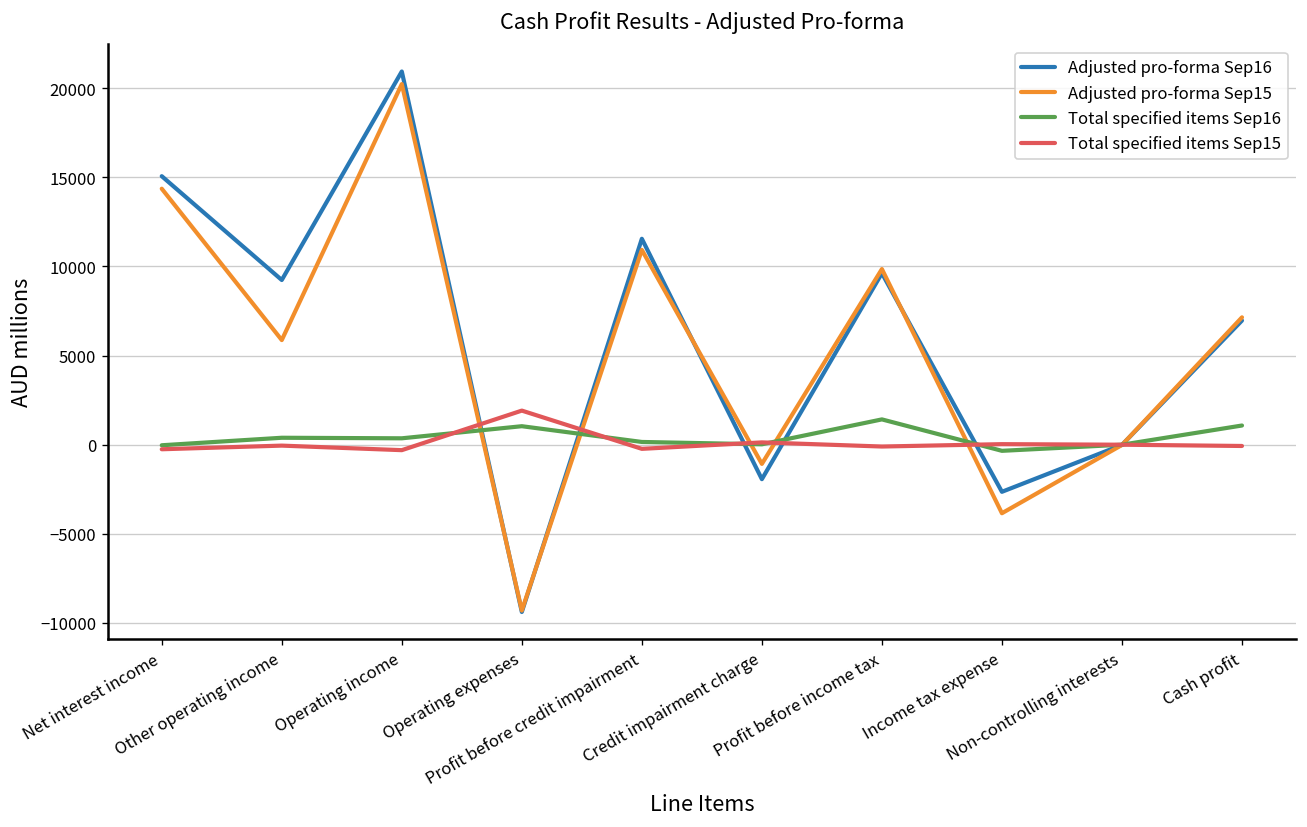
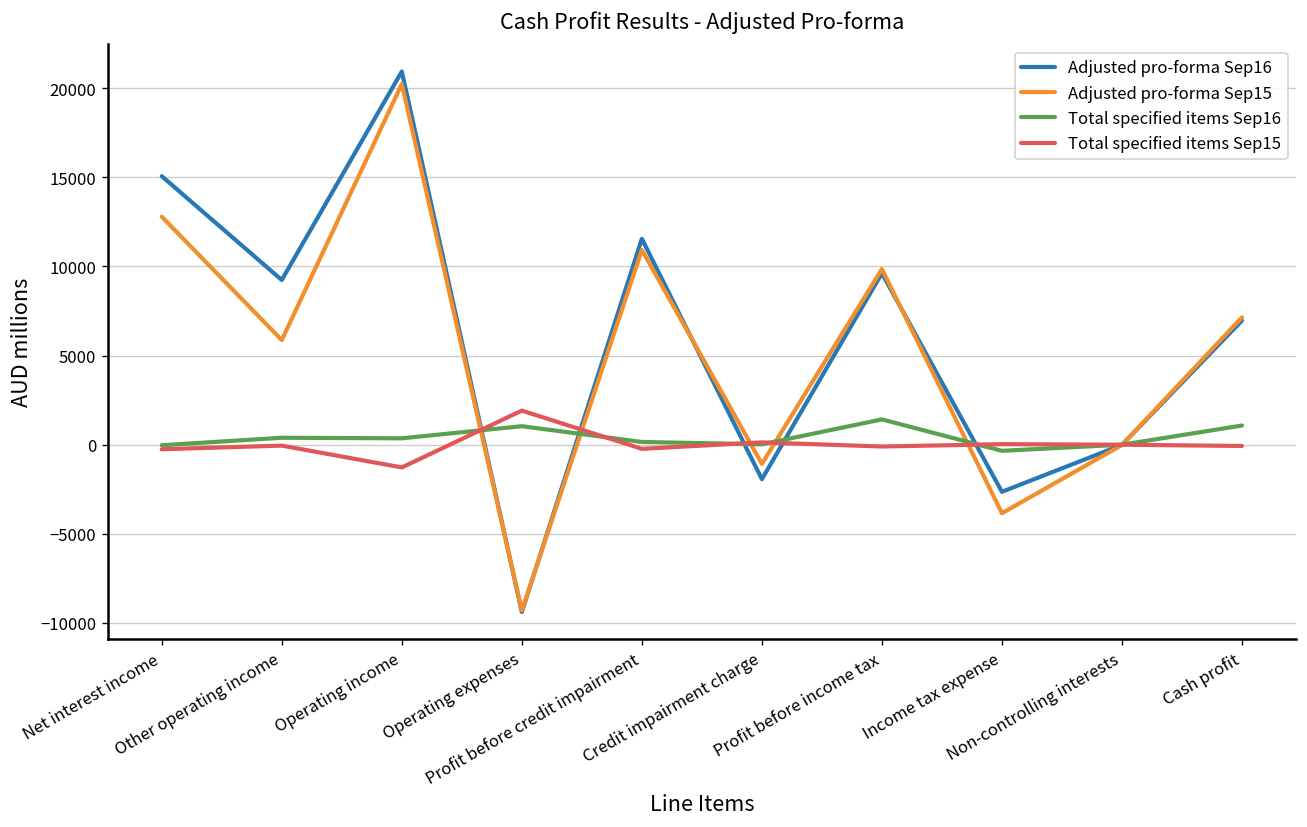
Adjusted pro-forma Sep15, Net interest income: 14400 -> 12800
Total specified items Sep15, Operating income: -300 -> -1300
